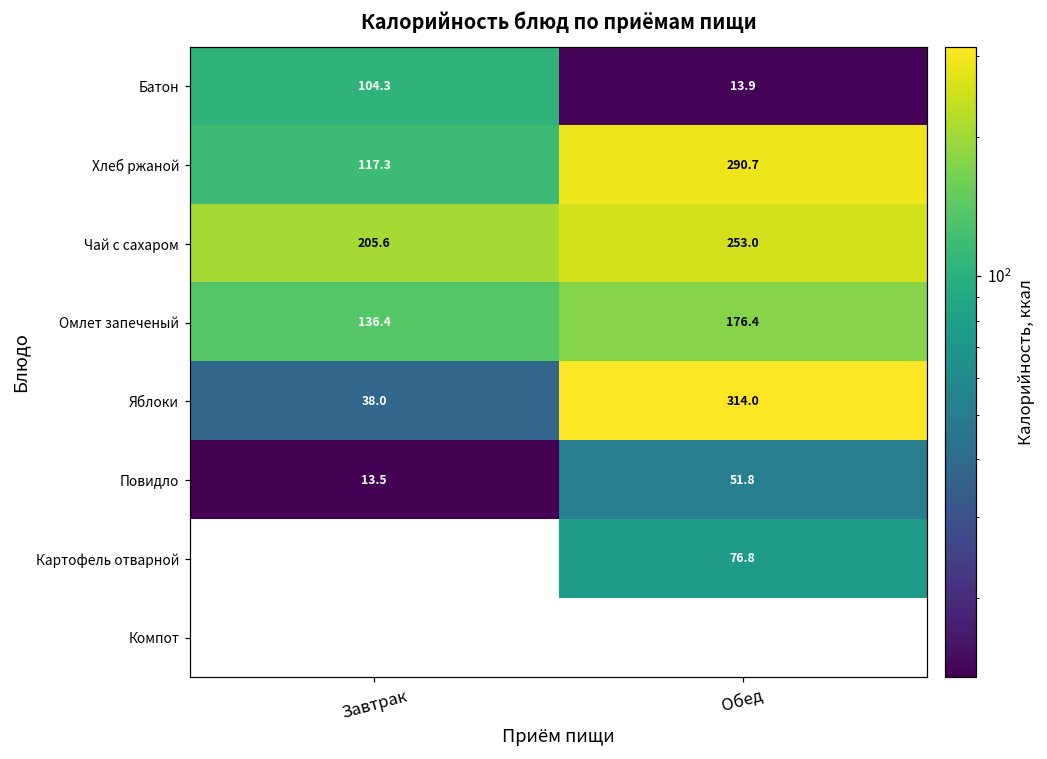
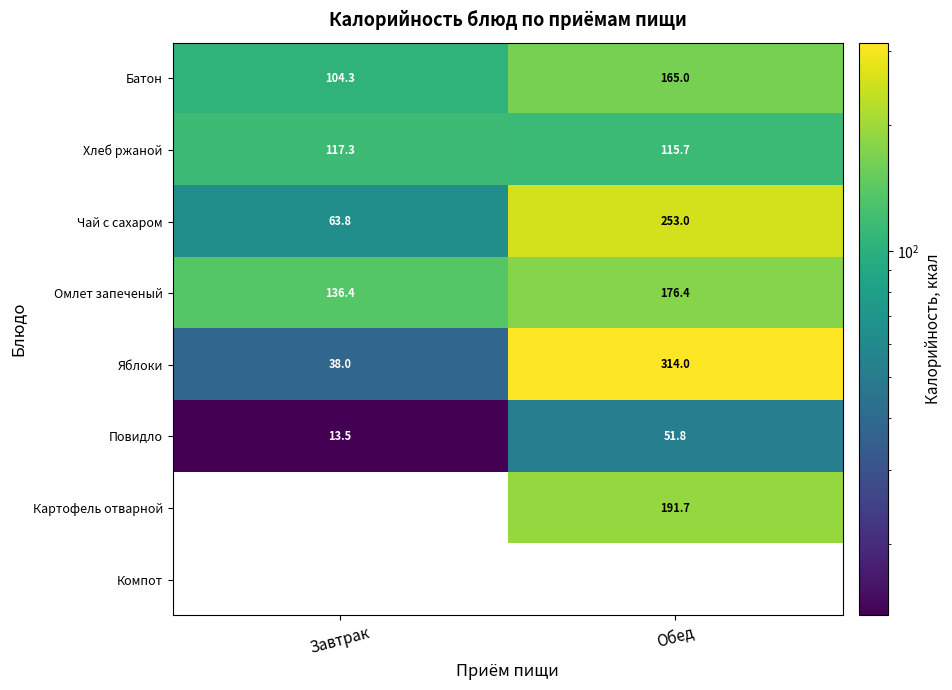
Батон, Обед: 13.9 -> 165.0
Хлеб ржаной, Обед: 290.7 -> 115.7
Чай с сахаром, Завтрак: 205.6 -> 63.8
Картофель отварной, Обед: 76.8 -> 191.7
